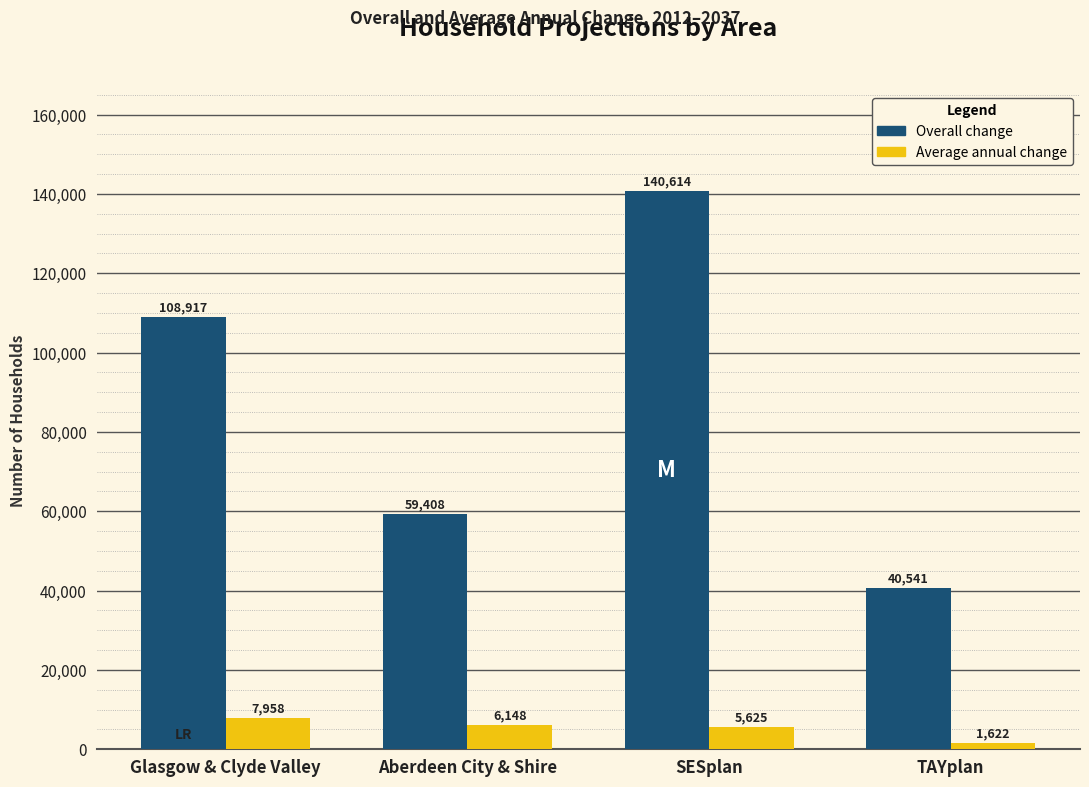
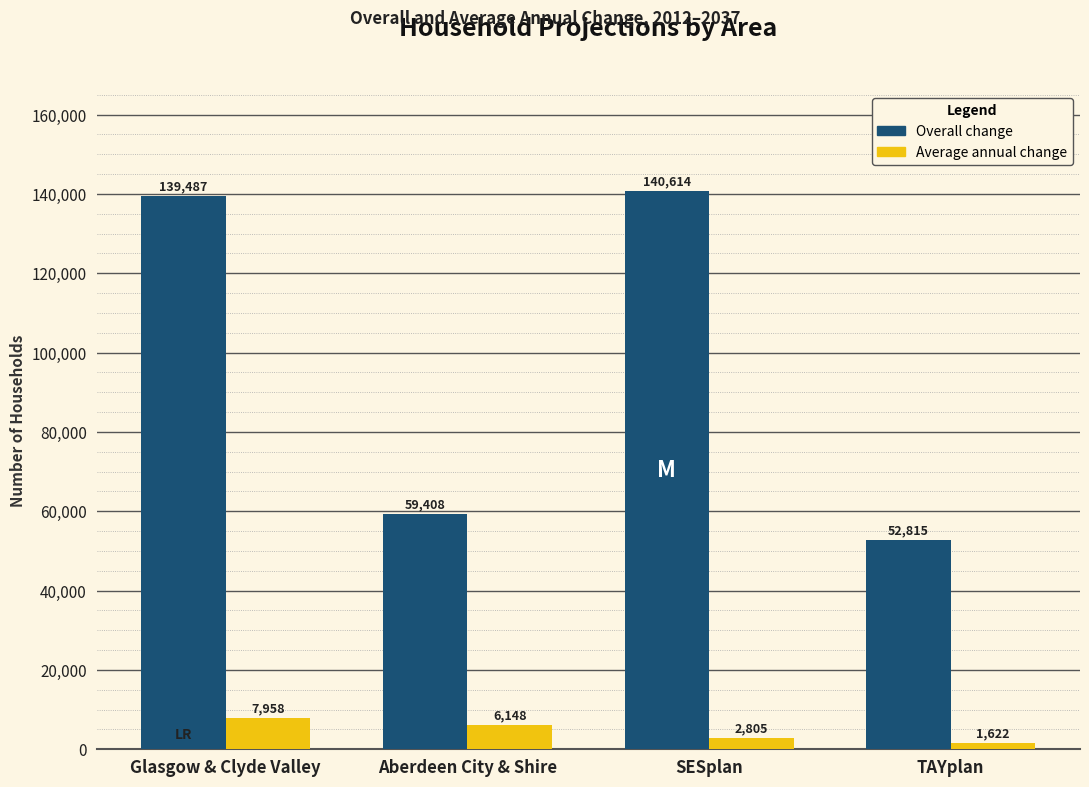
Overall change, Glasgow & Clyde Valley: 108,917 -> 139,487
Average annual change, SESplan: 5,625 -> 2,805
Overall change, TAYplan: 40,541 -> 52,815
